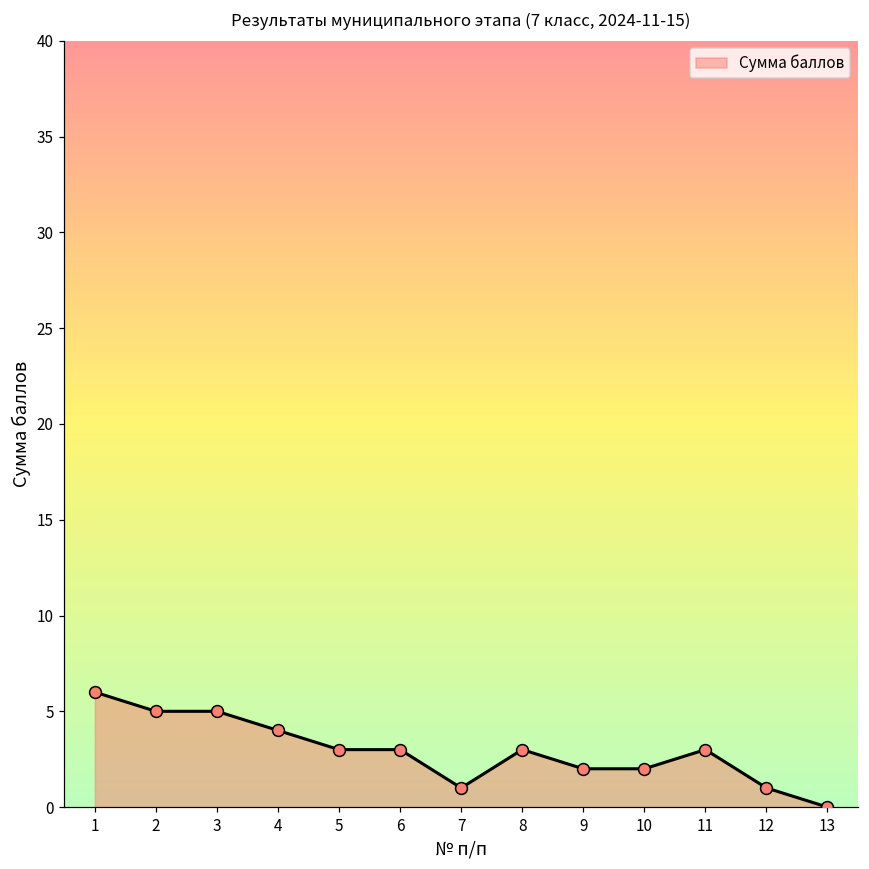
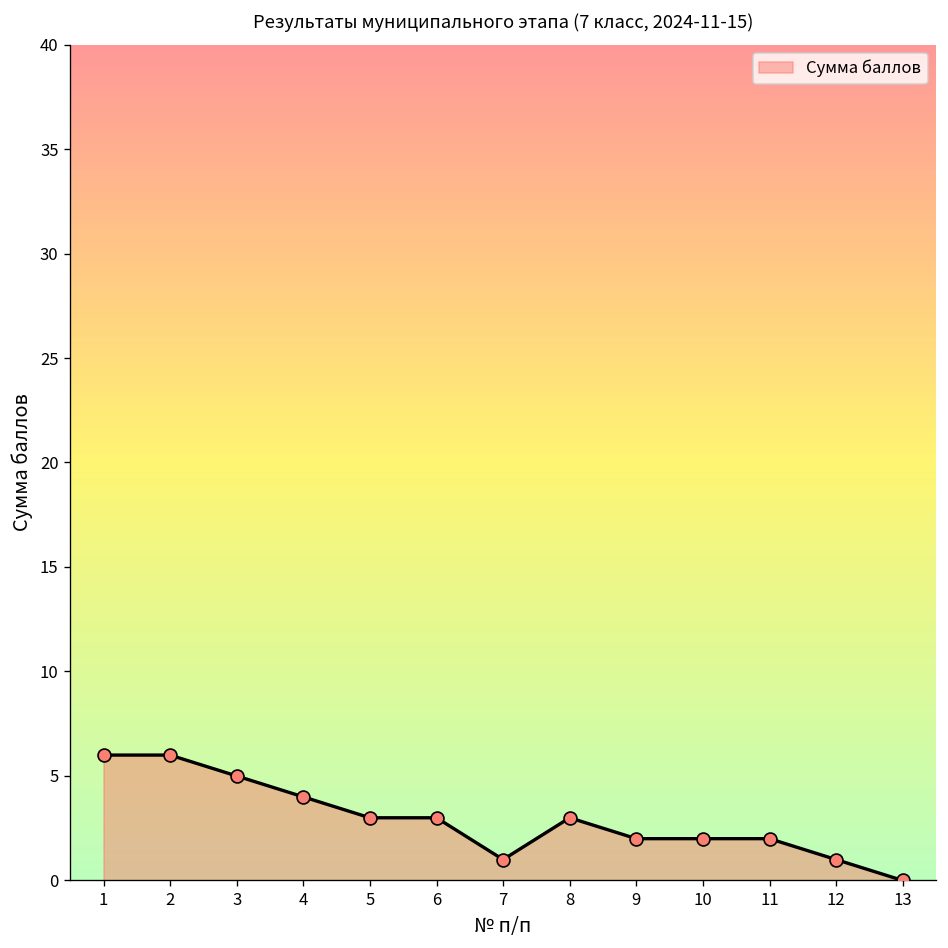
2: 5 -> 6
11: 3 -> 2
